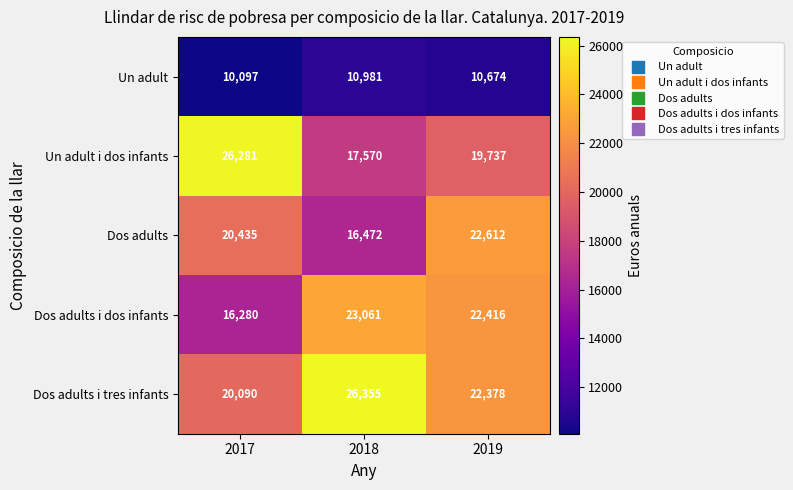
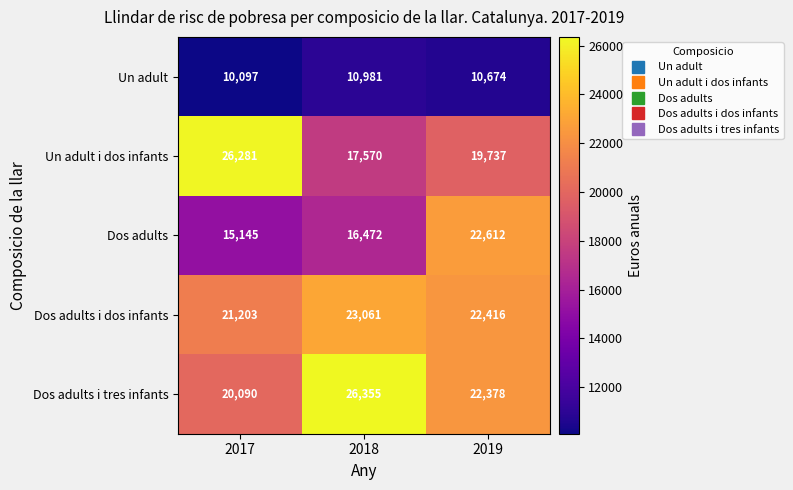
Dos adults, 2017: 20,435 -> 15,145
Dos adults i dos infants, 2017: 16,280 -> 21,203
